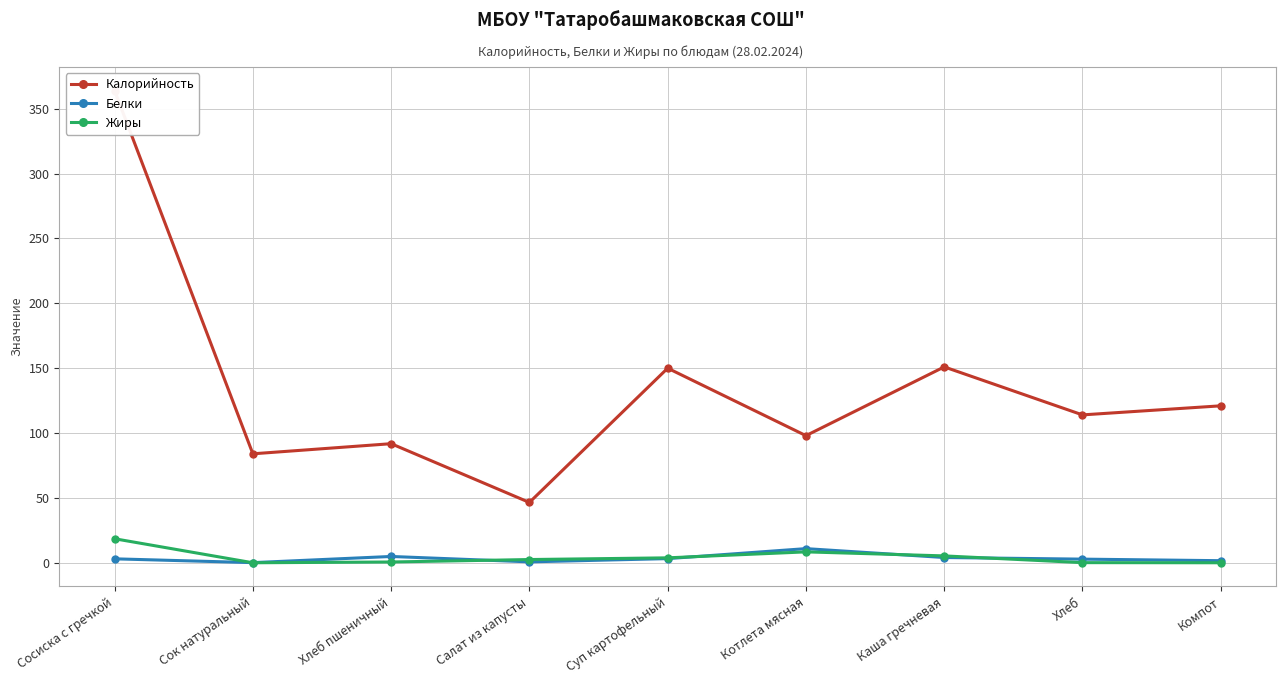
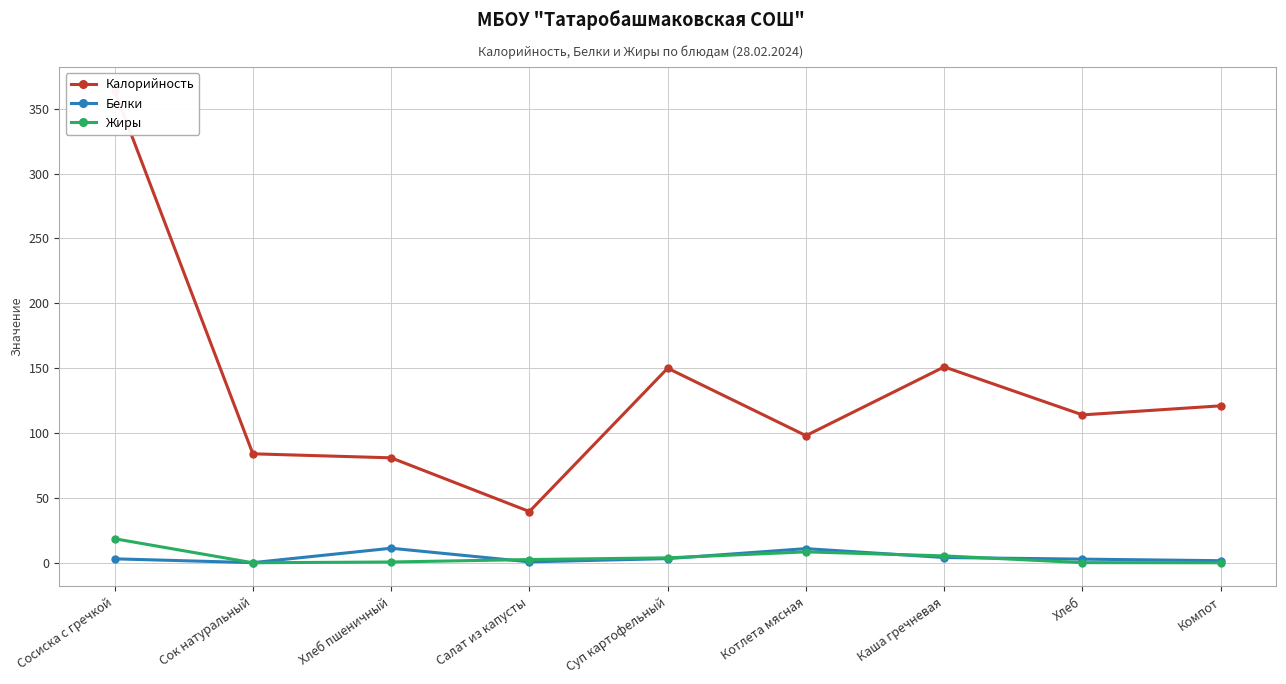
Калорийность, Хлеб пшеничный: 92 -> 81
Белки, Хлеб пшеничный: 5 -> 11
Калорийность, Салат из капусты: 47 -> 40
